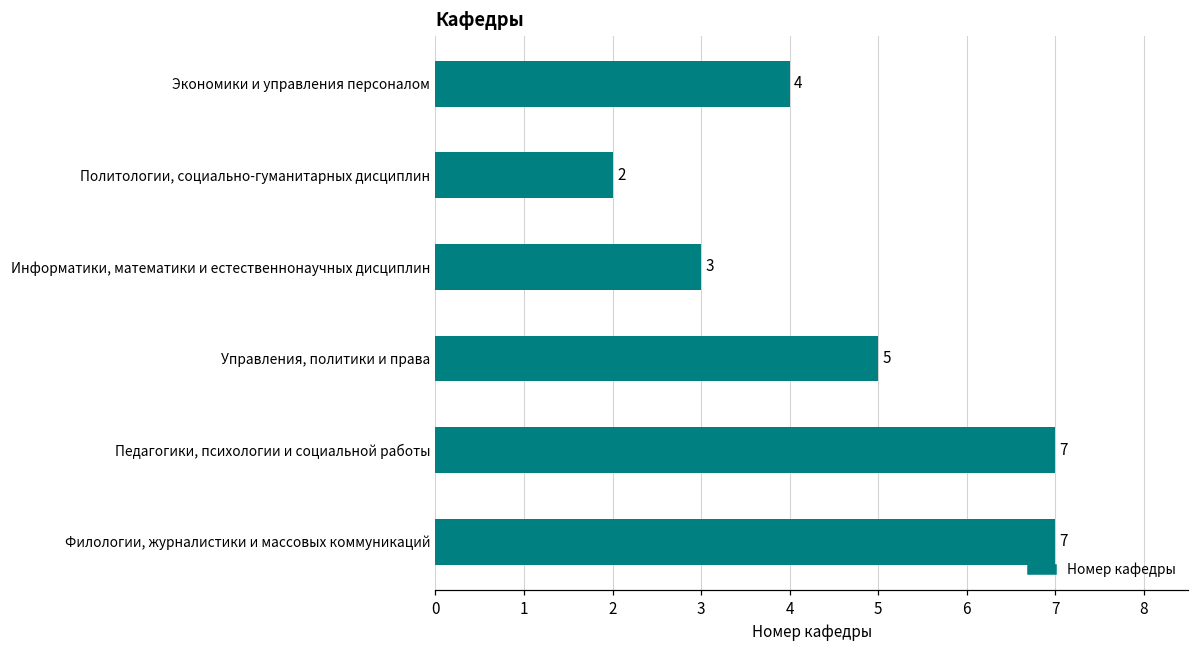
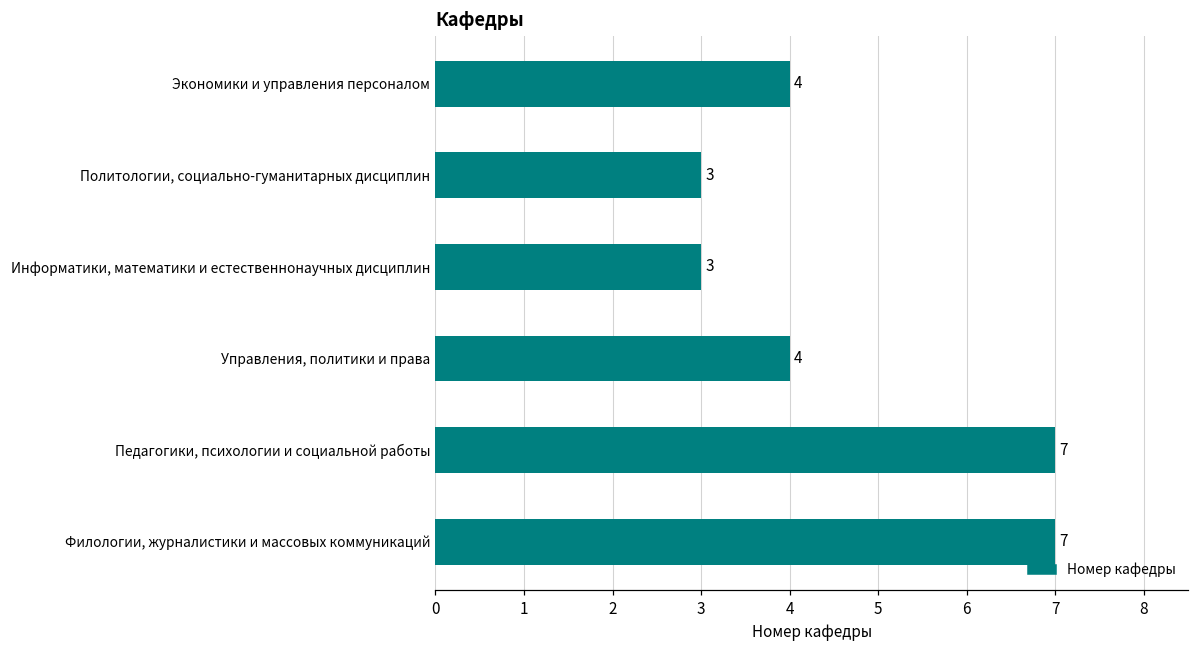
Политологии, социально-гуманитарных дисциплин: 2 -> 3
Управления, политики и права: 5 -> 4
